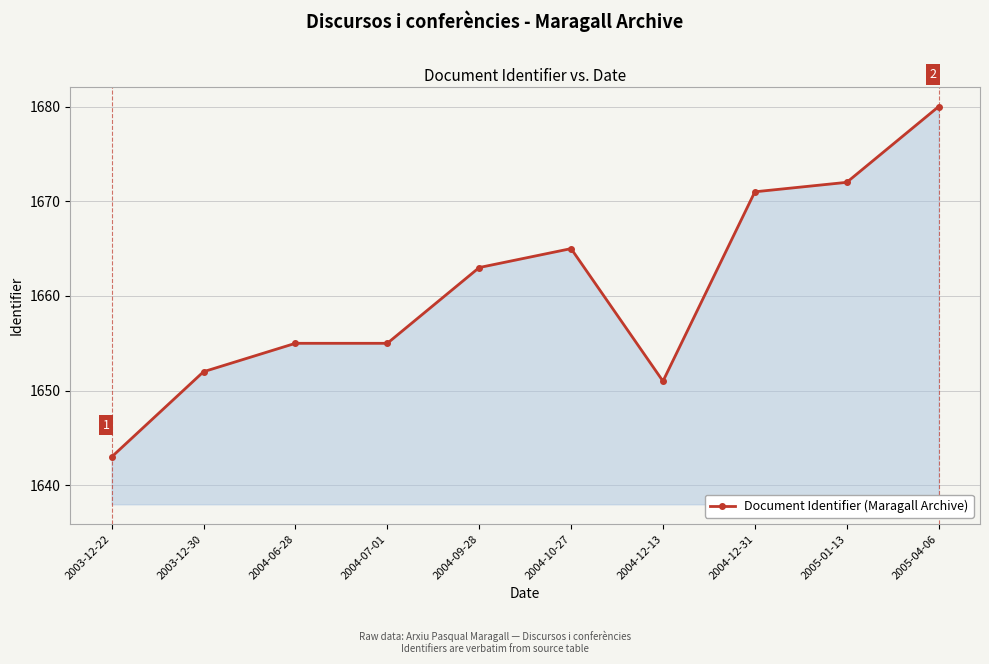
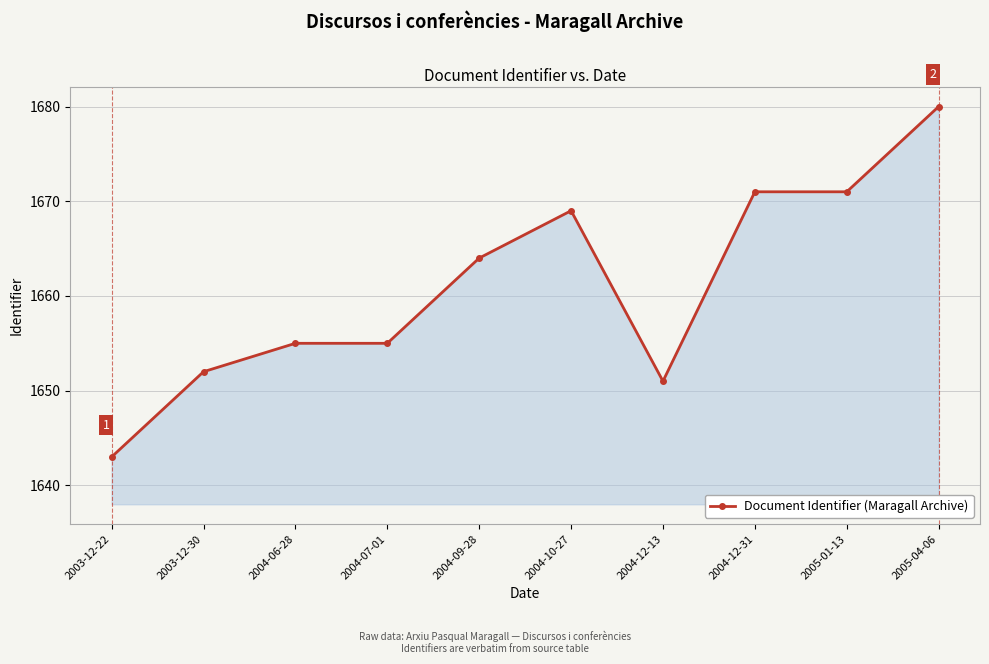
2004-09-28: 1663 -> 1664
2004-10-27: 1665 -> 1669
2005-01-13: 1672 -> 1671
